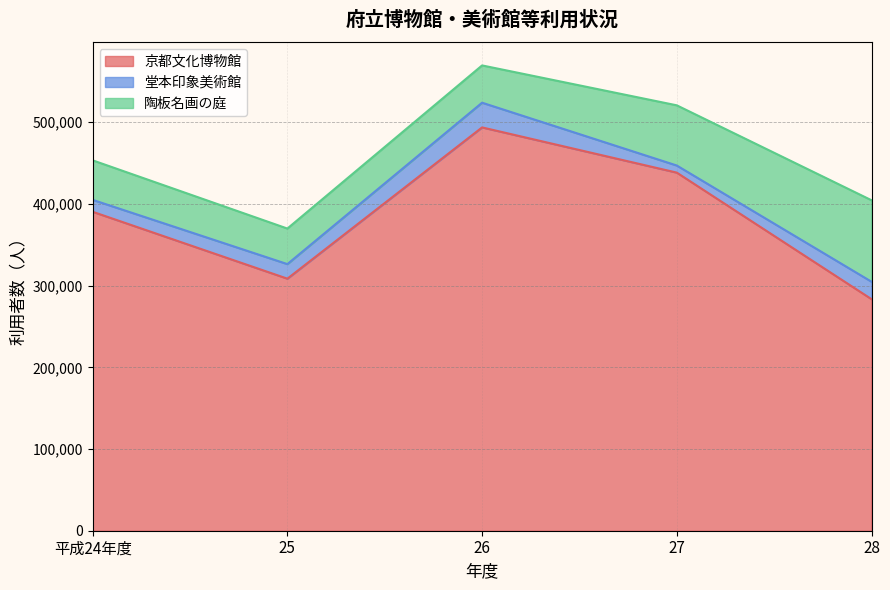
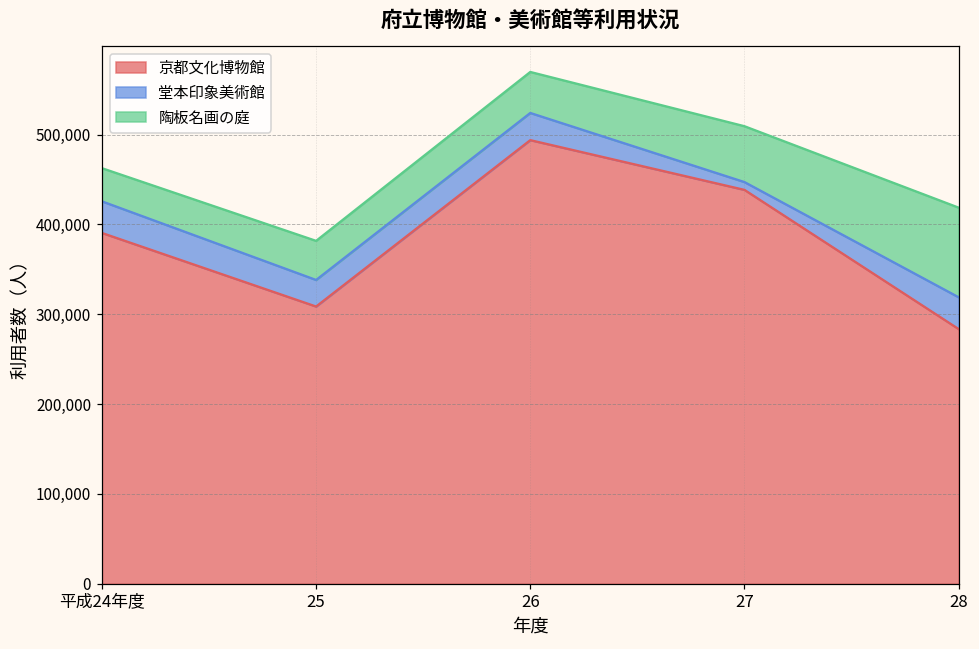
堂本印象美術館, 平成24年度: 10,000 -> 40,000
陶板名画の庭, 平成24年度: 50,000 -> 40,000
堂本印象美術館, 25: 20,000 -> 30,000
陶板名画の庭, 27: 70,000 -> 60,000
堂本印象美術館, 28: 20,000 -> 40,000
